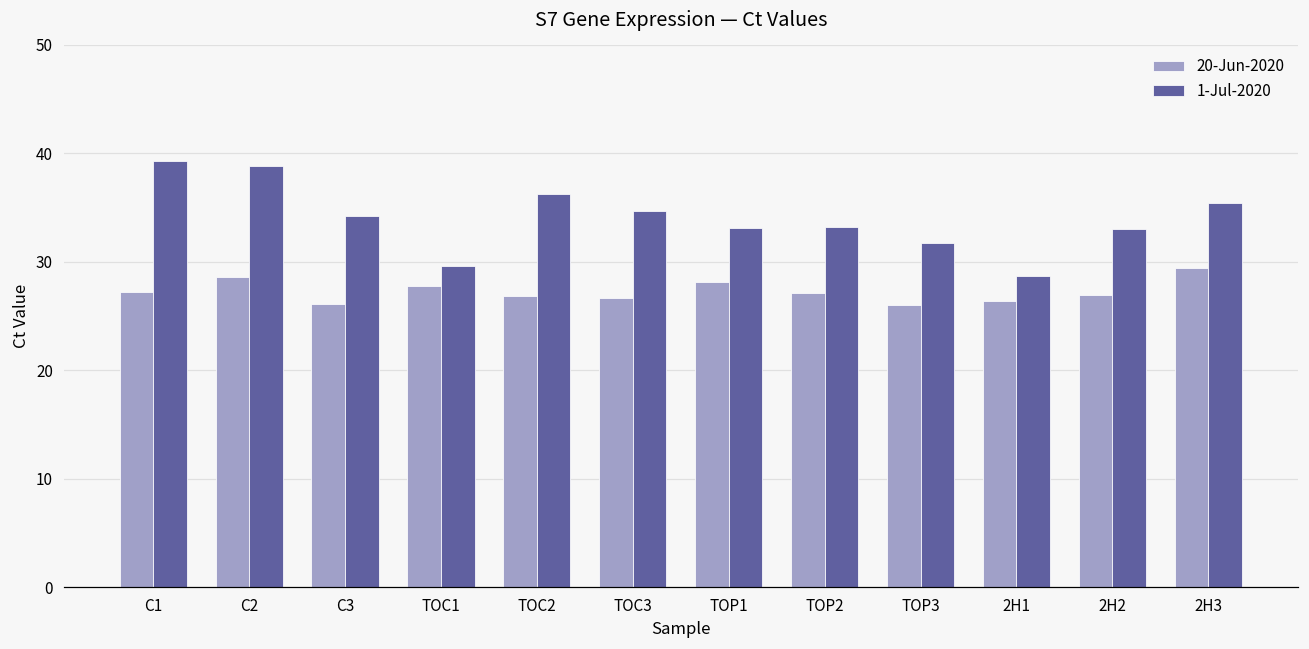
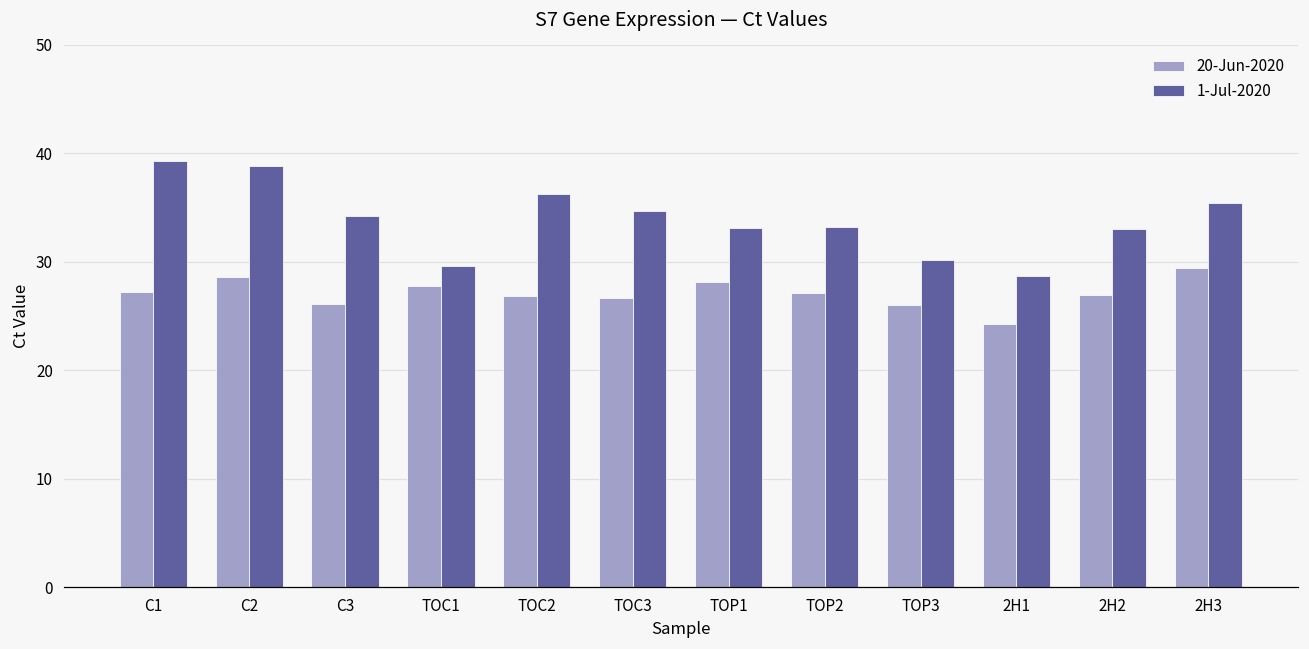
1-Jul-2020, TOP3: 32 -> 30
20-Jun-2020, 2H1: 26 -> 24
